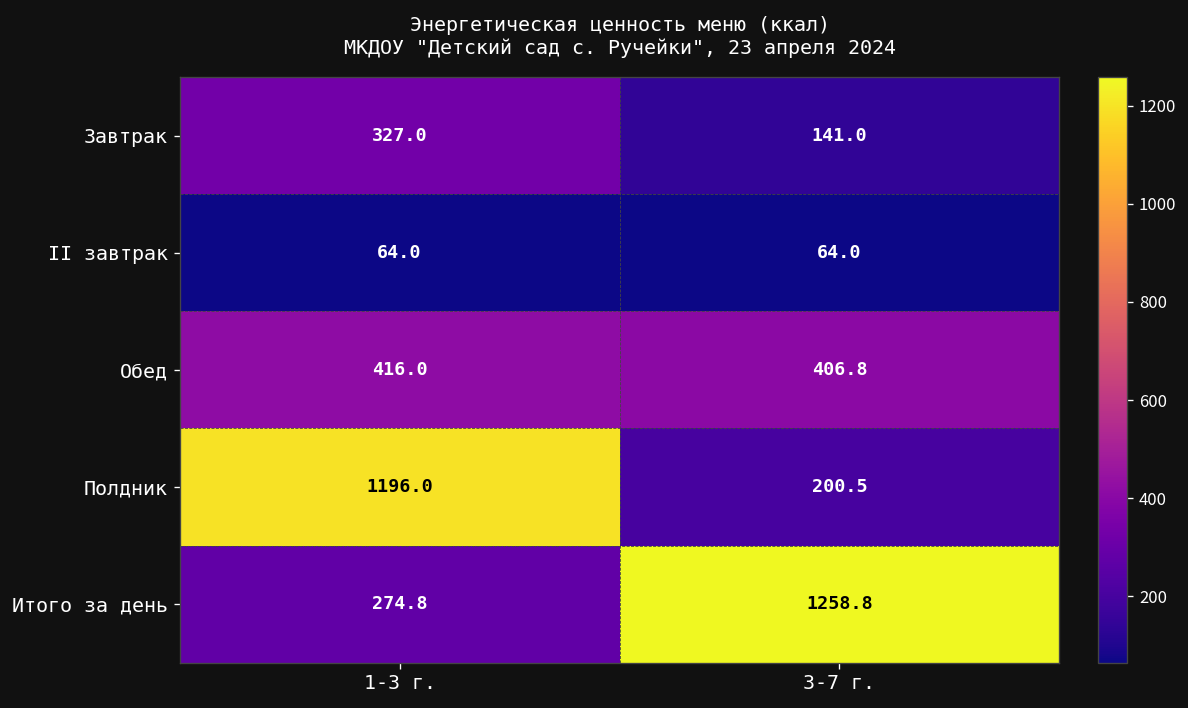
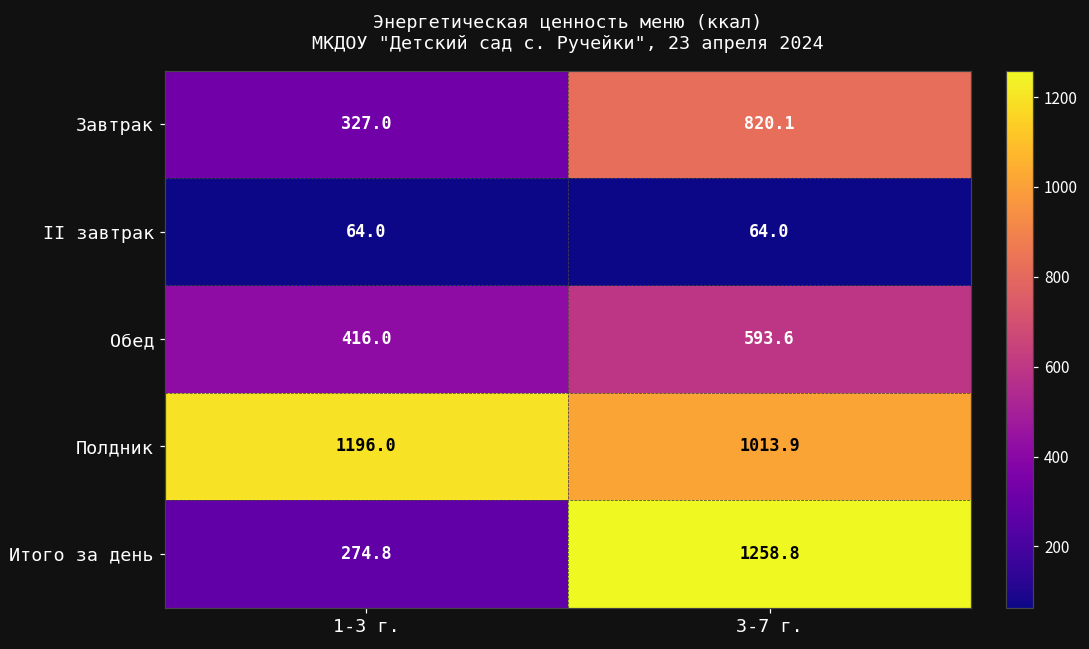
Завтрак, 3-7 г.: 141.0 -> 820.1
Обед, 3-7 г.: 406.8 -> 593.6
Полдник, 3-7 г.: 200.5 -> 1013.9
